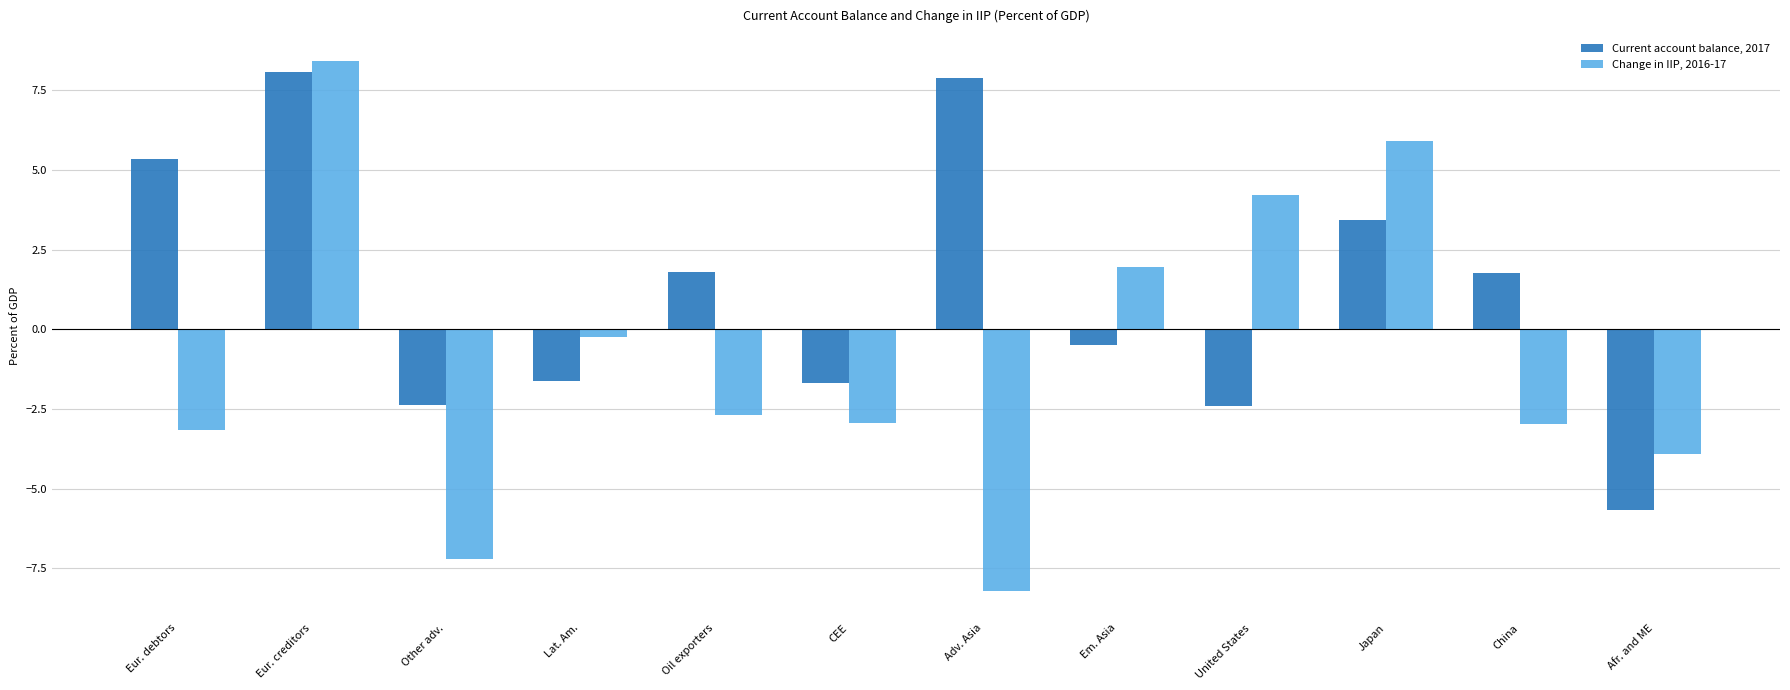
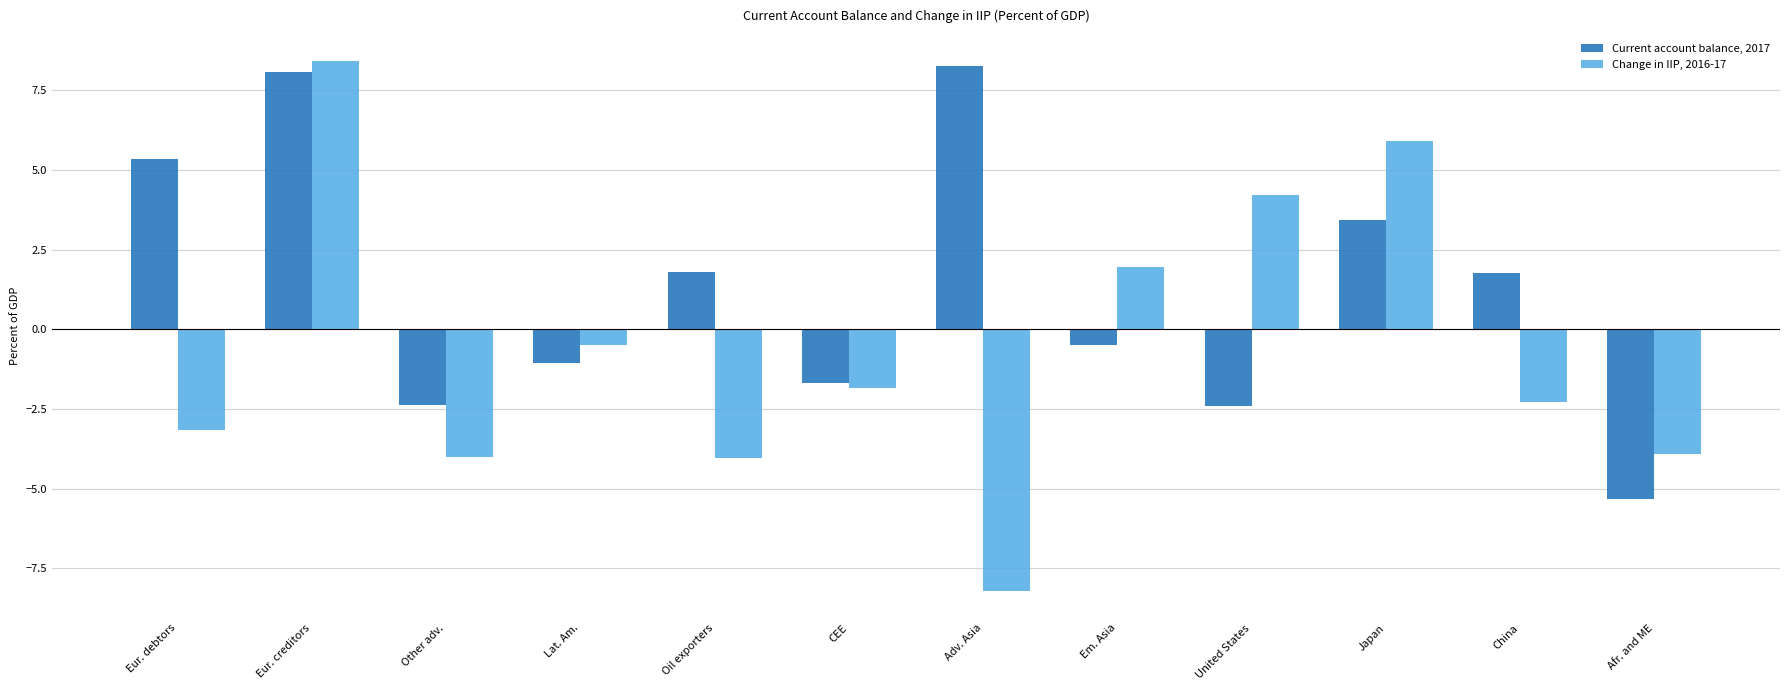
Change in IIP, 2016-17, Other adv.: -7.2 -> -4.0
Current account balance, 2017, Lat. Am.: -1.6 -> -1.1
Change in IIP, 2016-17, Lat. Am.: -0.2 -> -0.5
Change in IIP, 2016-17, Oil exporters: -2.7 -> -4.0
Change in IIP, 2016-17, CEE: -2.9 -> -1.9
Current account balance, 2017, Adv. Asia: 7.9 -> 8.3
Change in IIP, 2016-17, China: -3.0 -> -2.3
Current account balance, 2017, Afr. and ME: -5.7 -> -5.3
